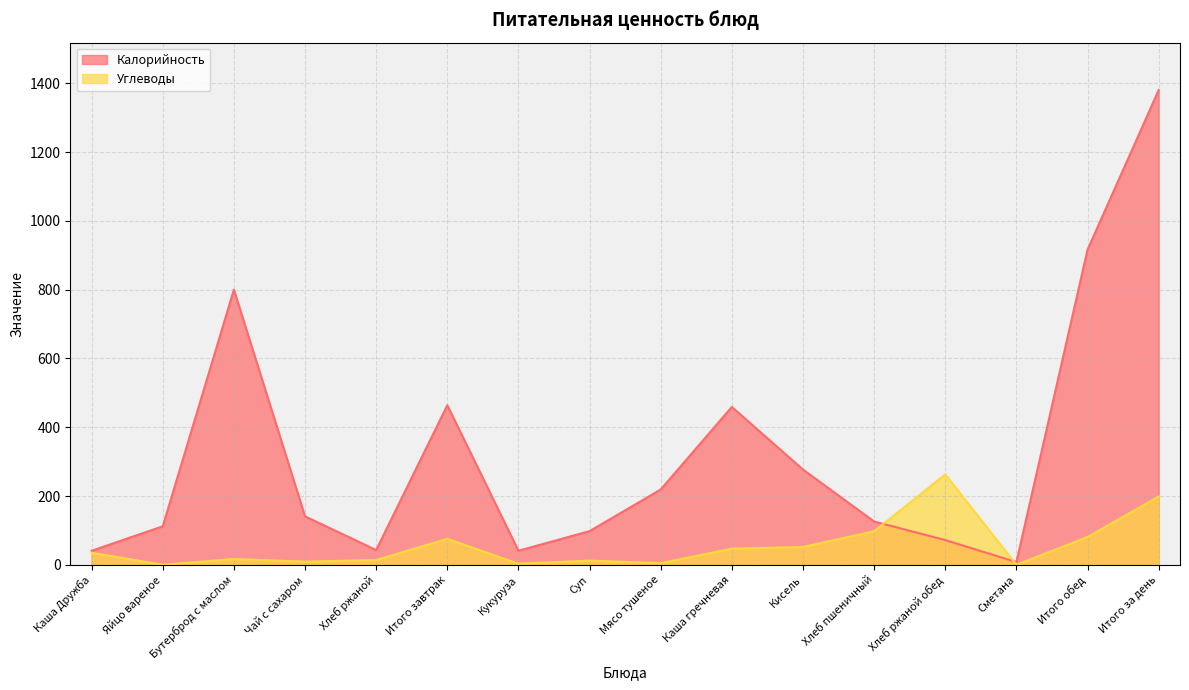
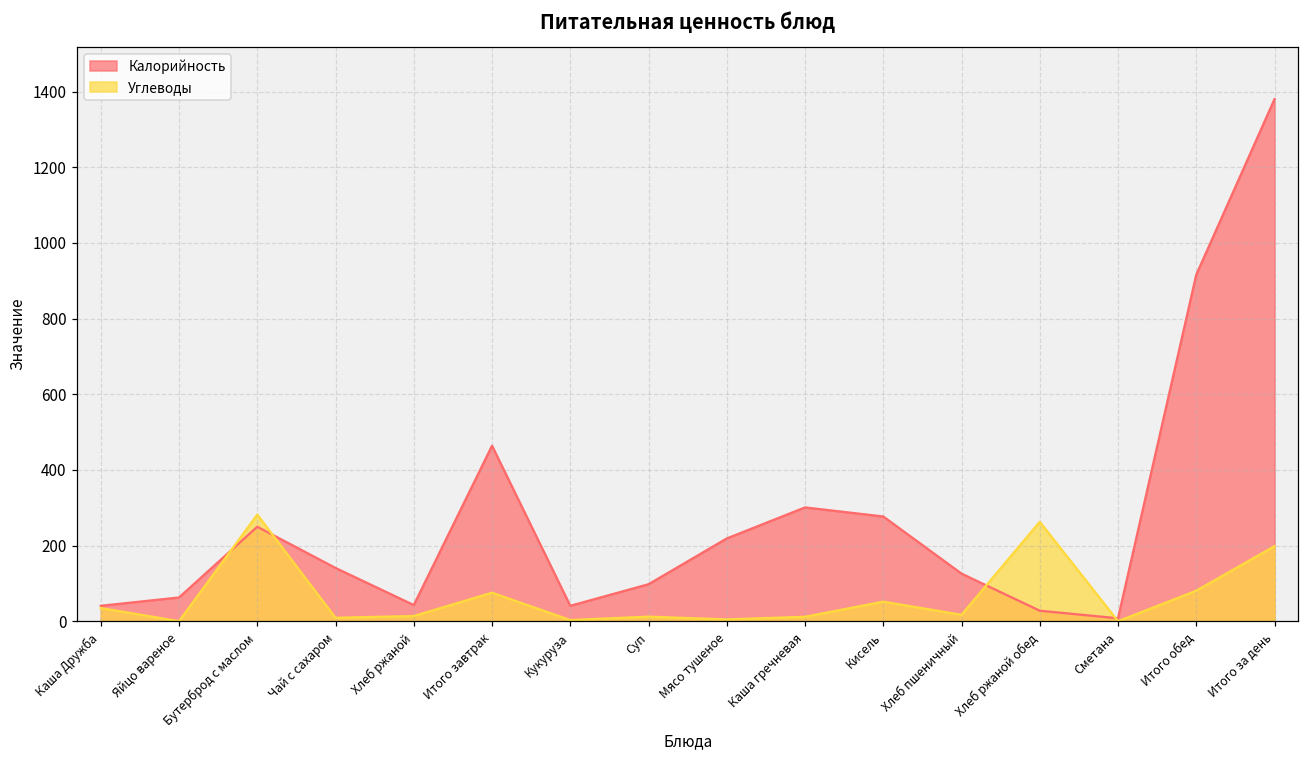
Калорийность, Яйцо вареное: 110 -> 60
Калорийность, Бутерброд с маслом: 800 -> 250
Углеводы, Бутерброд с маслом: 20 -> 280
Калорийность, Каша гречневая: 460 -> 300
Углеводы, Каша гречневая: 50 -> 10
Углеводы, Хлеб пшеничный: 100 -> 20
Калорийность, Хлеб ржаной обед: 70 -> 30
